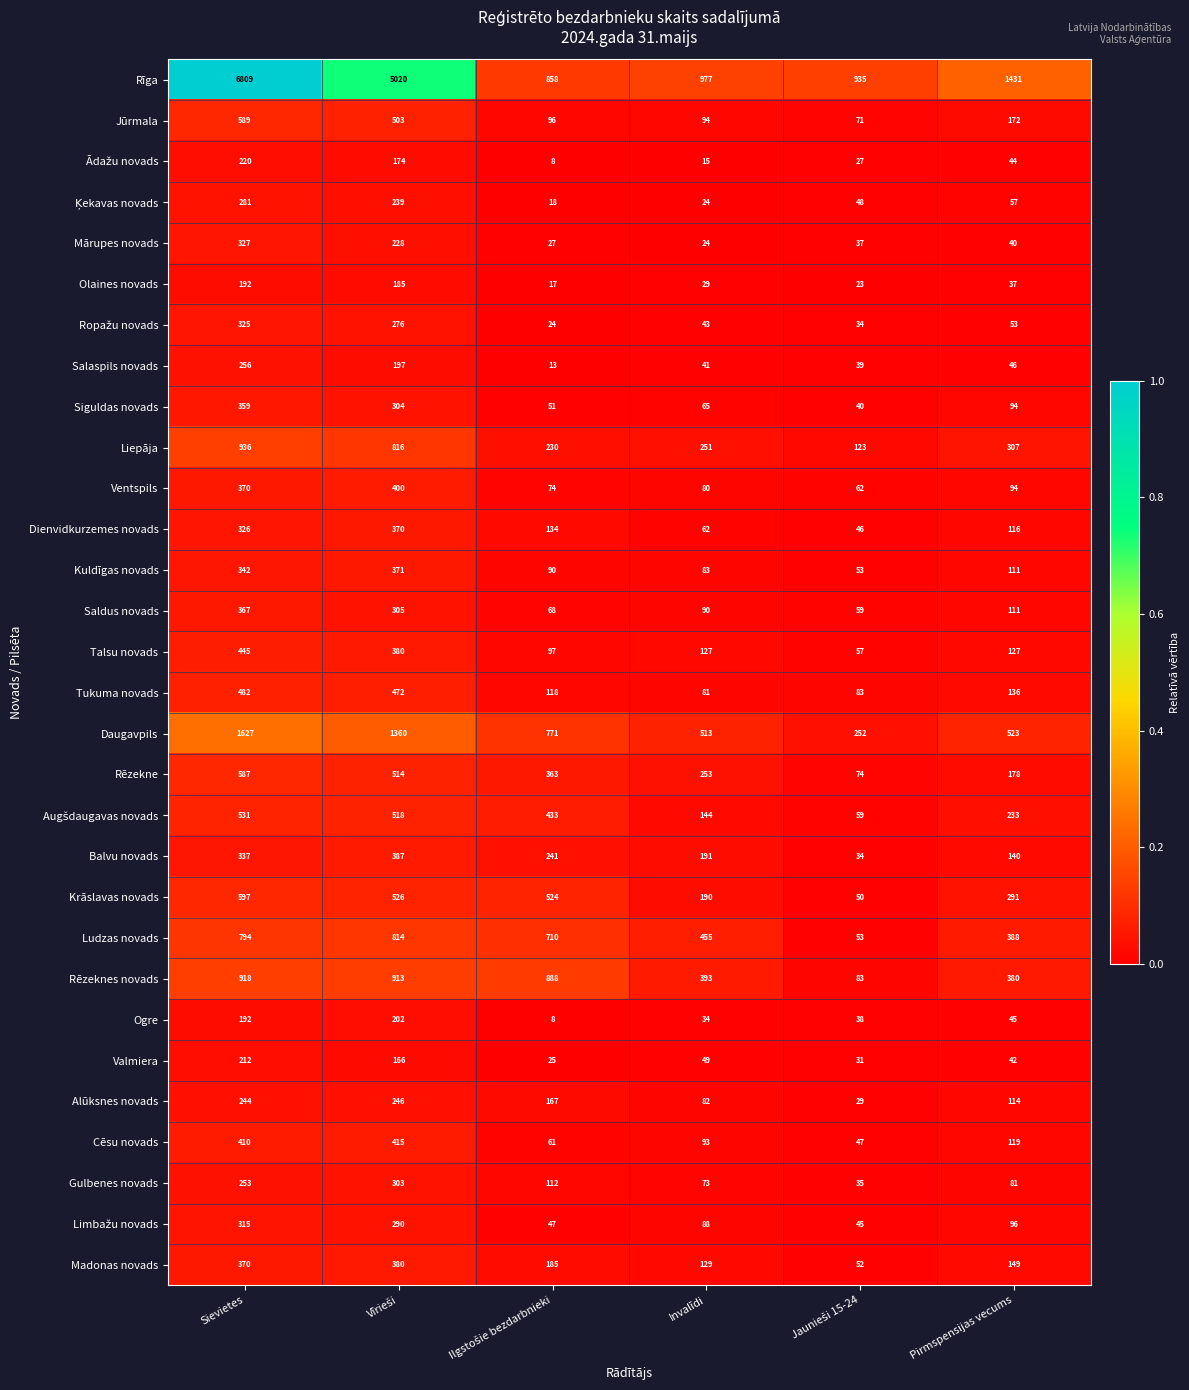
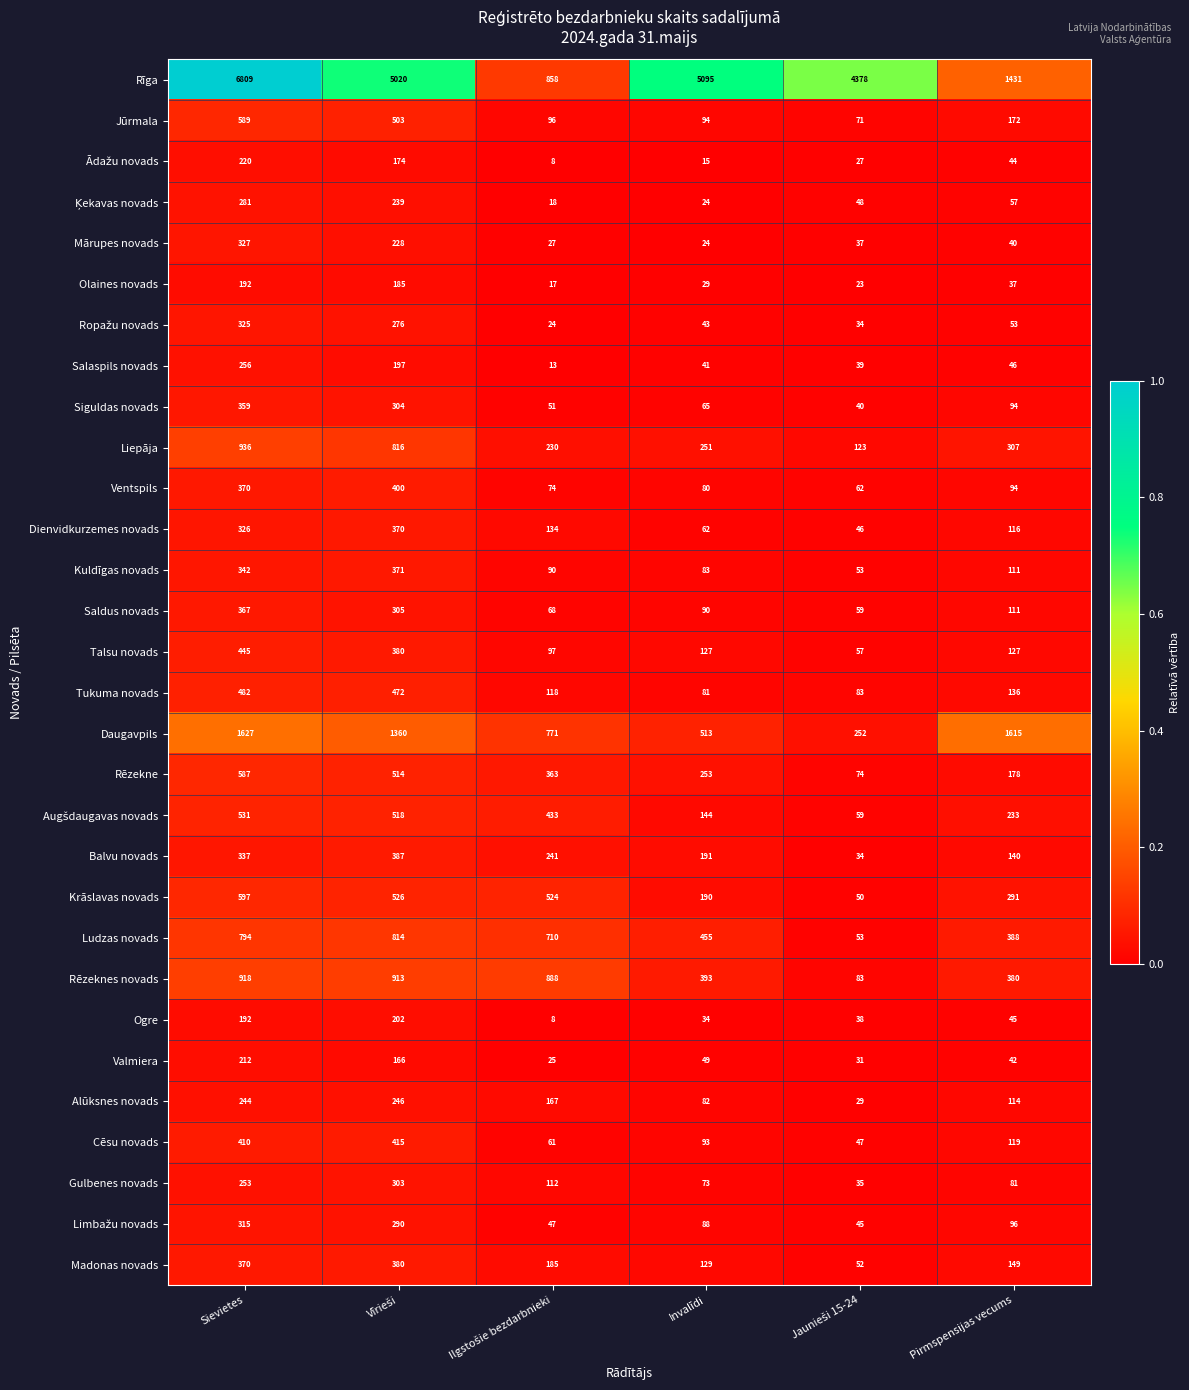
Rīga, Invalīdi: 977 -> 5095
Rīga, Jaunieši 15-24: 935 -> 4378
Daugavpils, Pirmspensijas vecums: 523 -> 1615
